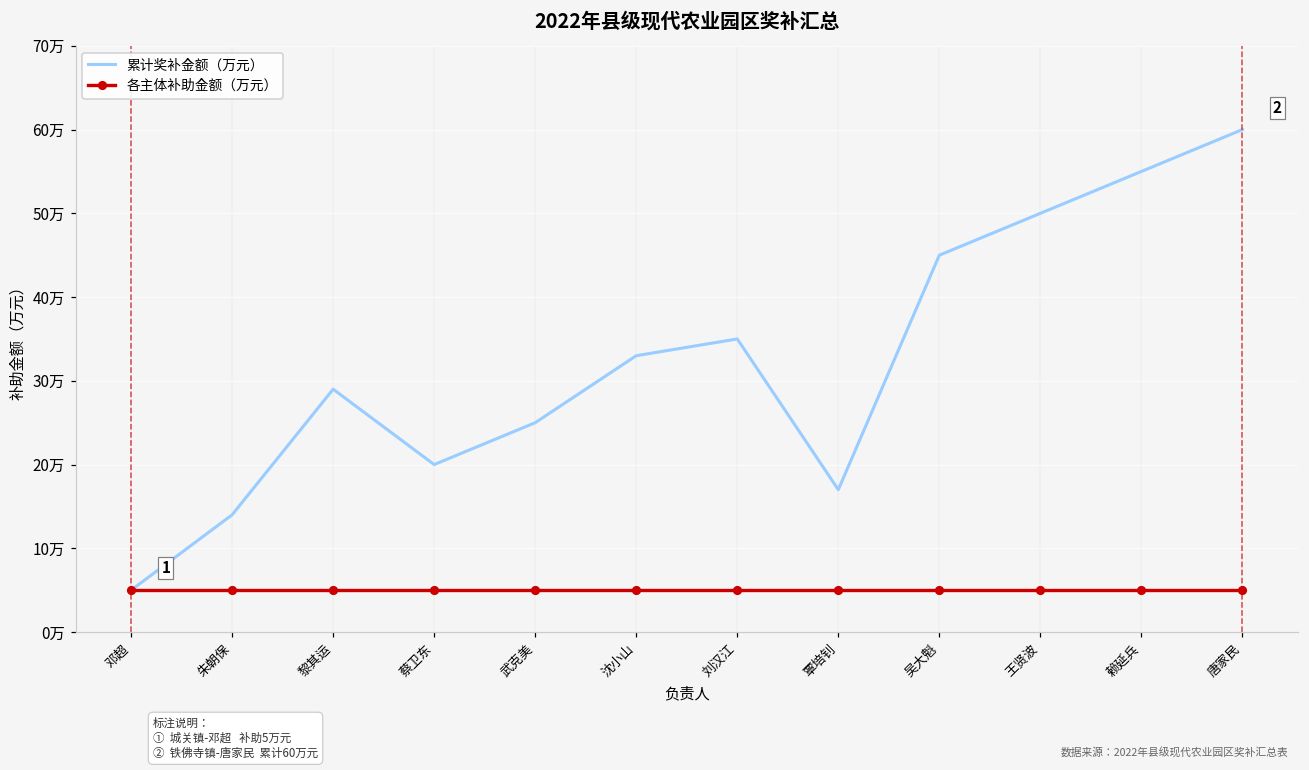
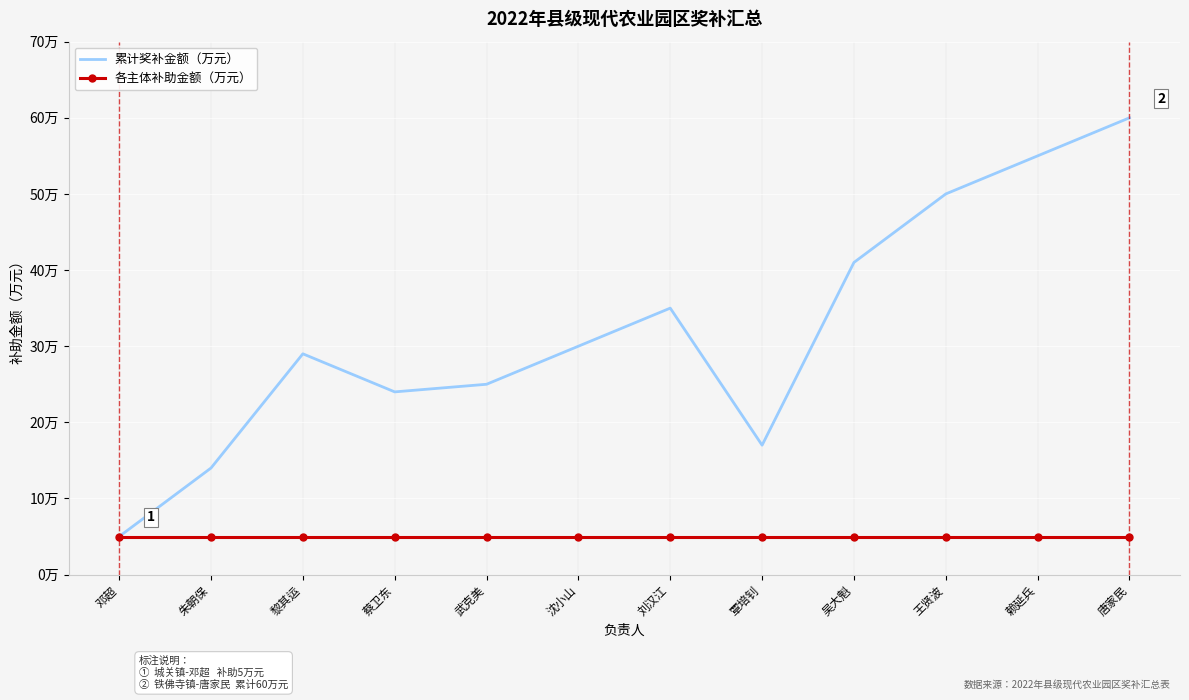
累计奖补金额（万元）, 蔡卫东: 20万 -> 24万
累计奖补金额（万元）, 沈小山: 33万 -> 30万
累计奖补金额（万元）, 吴大魁: 45万 -> 41万
